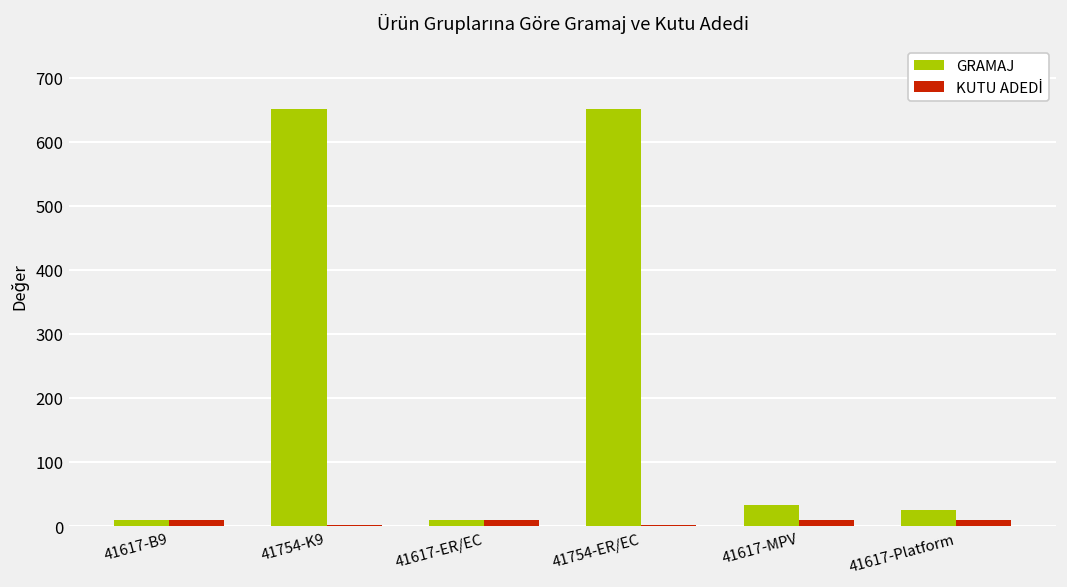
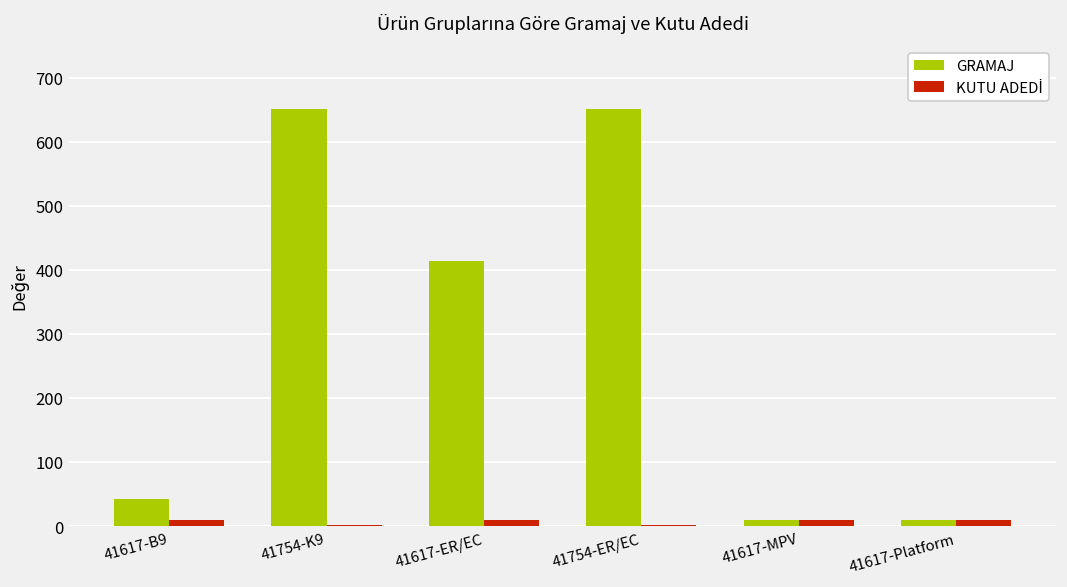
GRAMAJ, 41617-B9: 10 -> 40
GRAMAJ, 41617-ER/EC: 10 -> 410
GRAMAJ, 41617-MPV: 30 -> 10
GRAMAJ, 41617-Platform: 30 -> 10
